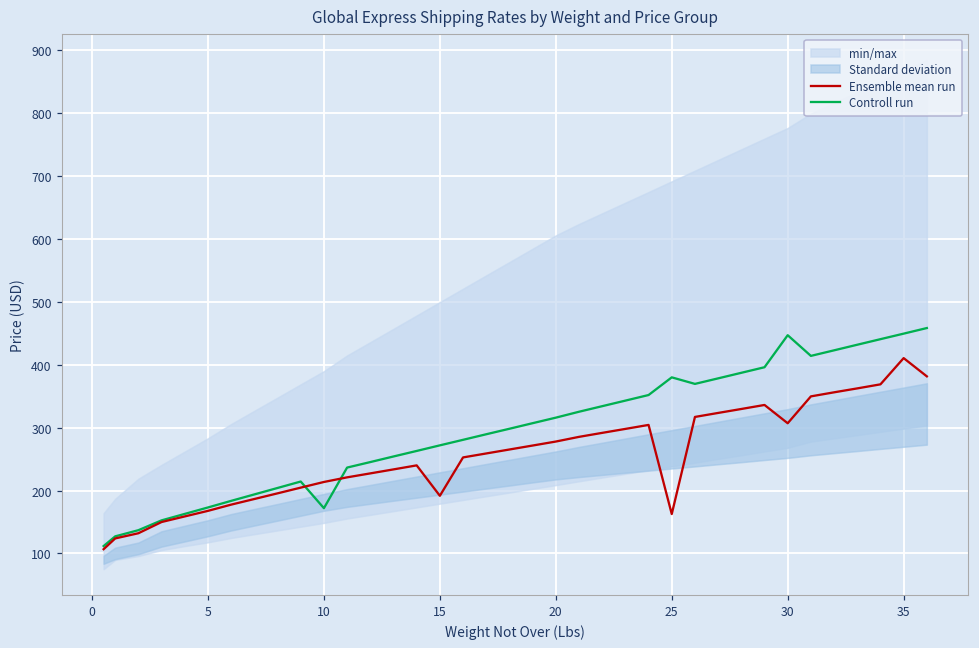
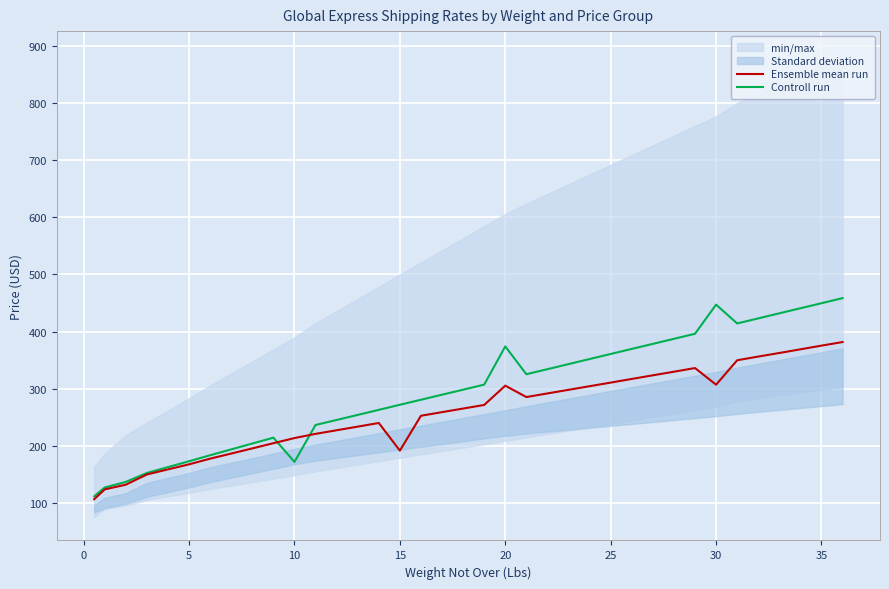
Ensemble mean run, 20: 280 -> 310
Controll run, 20: 320 -> 370
Ensemble mean run, 25: 160 -> 310
Controll run, 25: 380 -> 360
Ensemble mean run, 35: 410 -> 380
